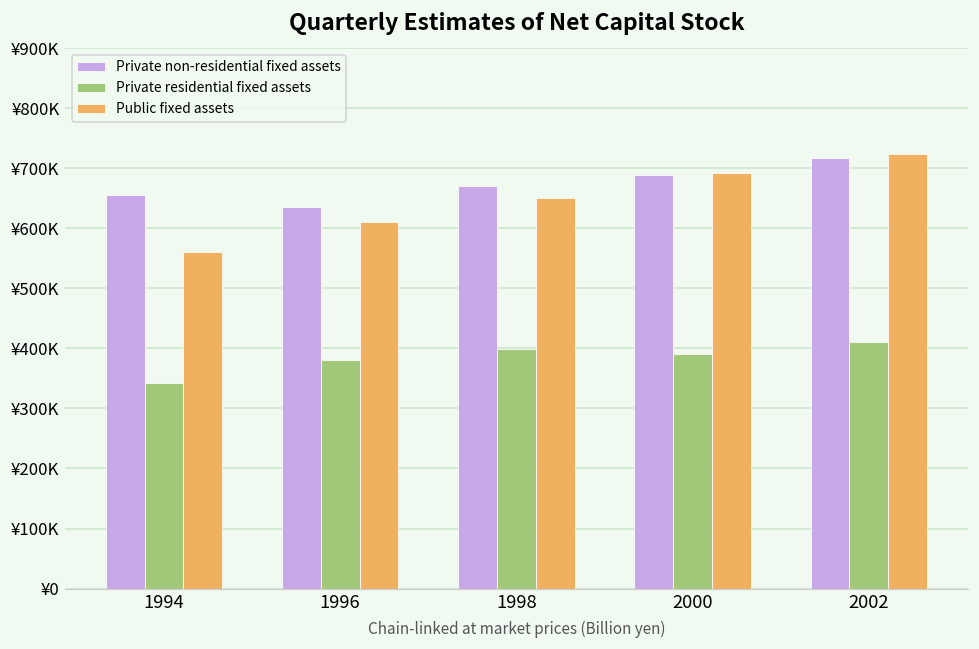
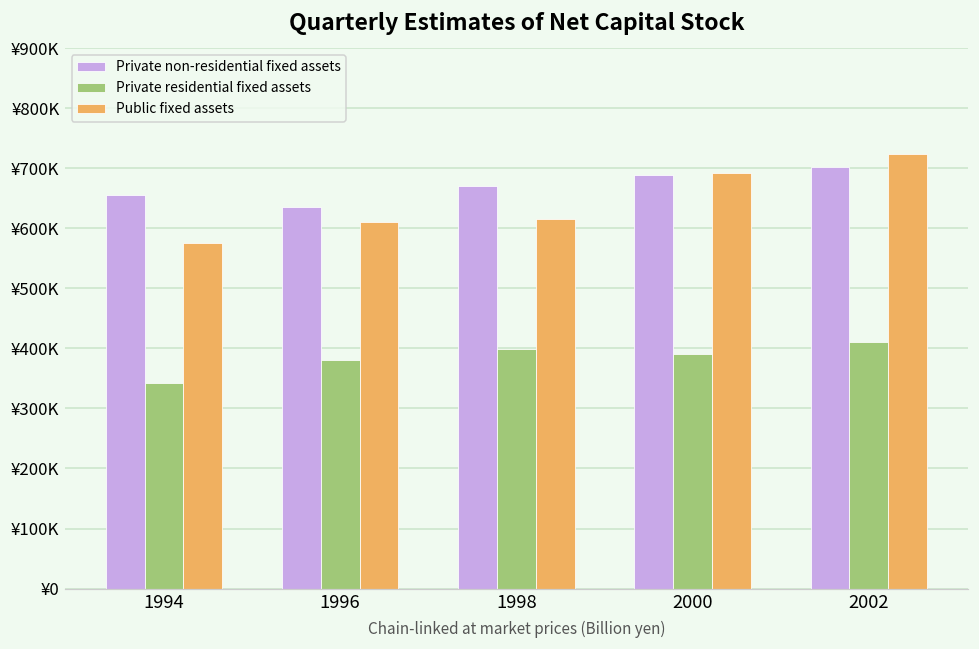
Public fixed assets, 1994: ¥560000 -> ¥580000
Public fixed assets, 1998: ¥650000 -> ¥620000
Private non-residential fixed assets, 2002: ¥720000 -> ¥700000
